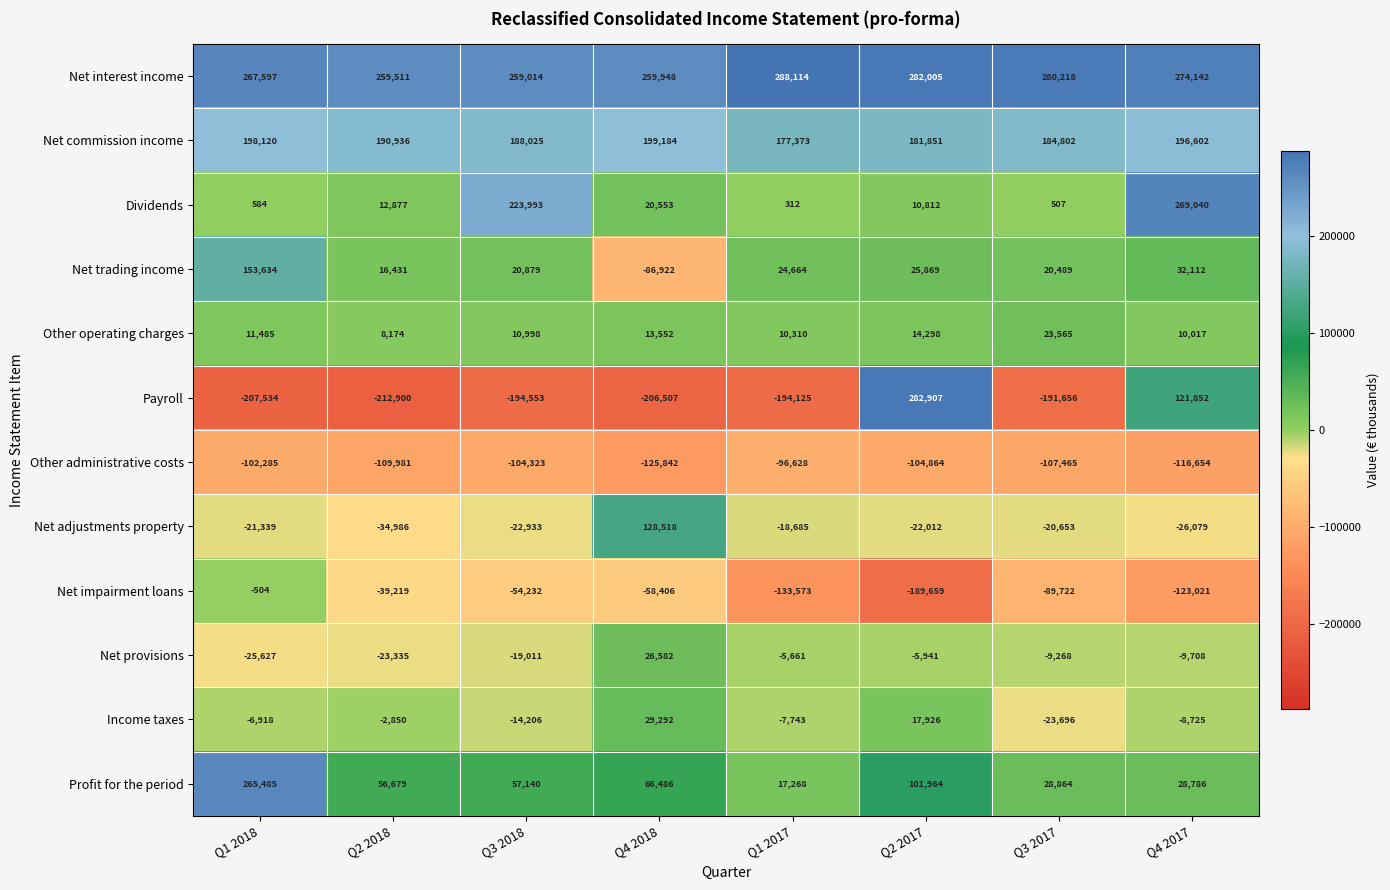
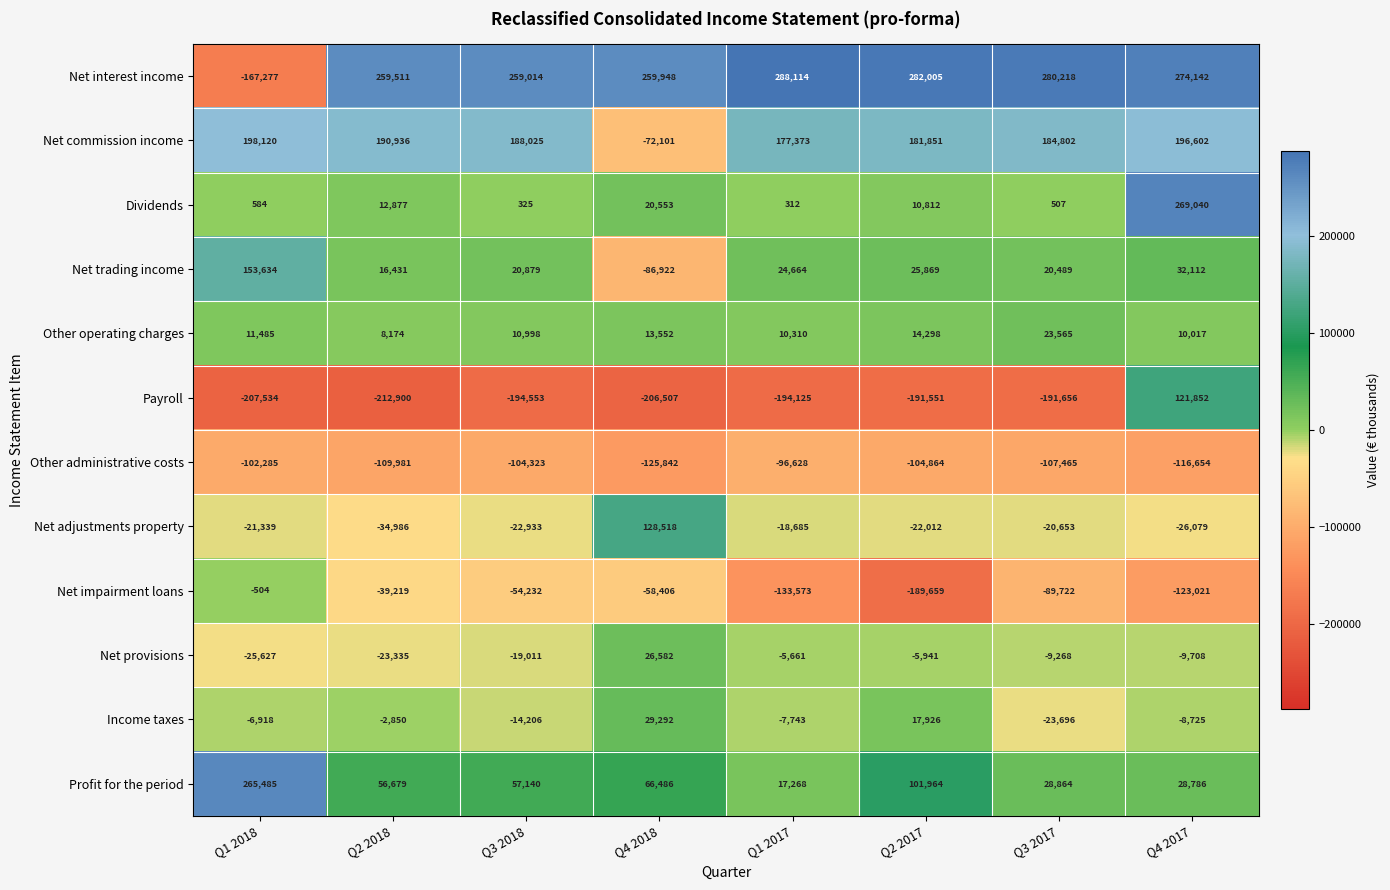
Net interest income, Q1 2018: 267,597 -> -167,277
Net commission income, Q4 2018: 199,184 -> -72,101
Dividends, Q3 2018: 223,993 -> 325
Payroll, Q2 2017: 282,907 -> -191,551
